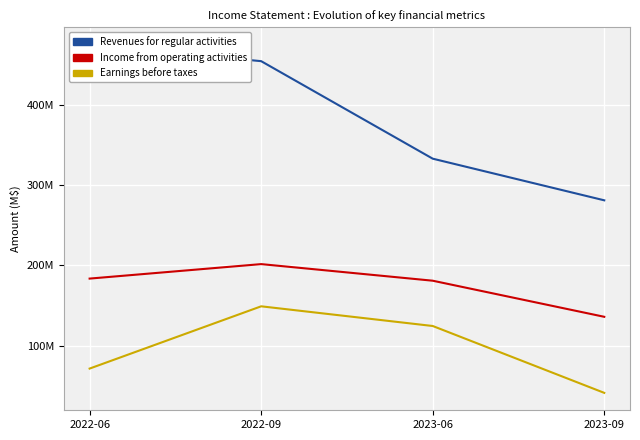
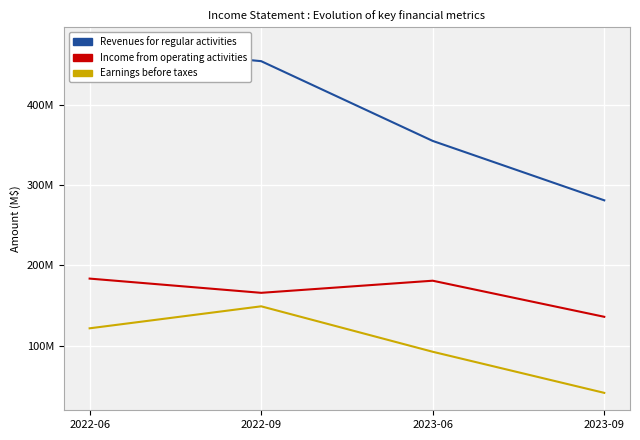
Earnings before taxes, 2022-06: 70000000 -> 120000000
Income from operating activities, 2022-09: 200000000 -> 170000000
Revenues for regular activities, 2023-06: 330000000 -> 360000000
Earnings before taxes, 2023-06: 120000000 -> 90000000
